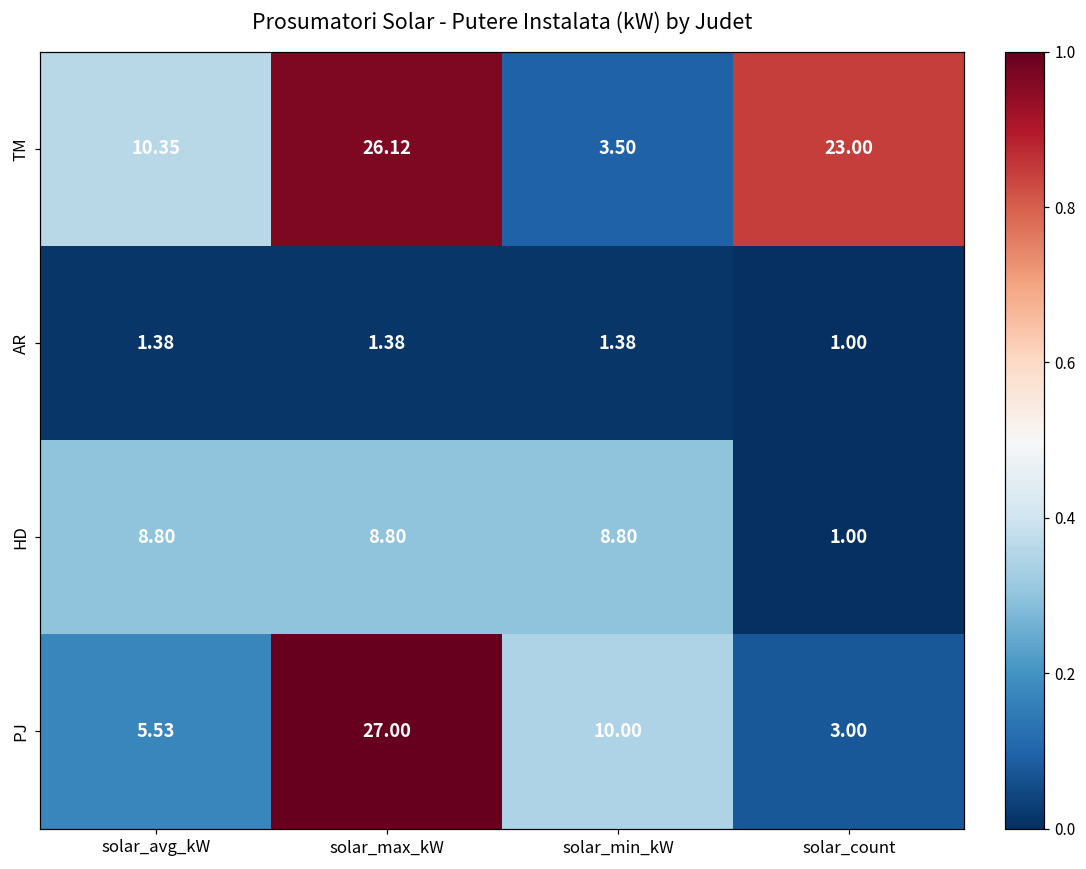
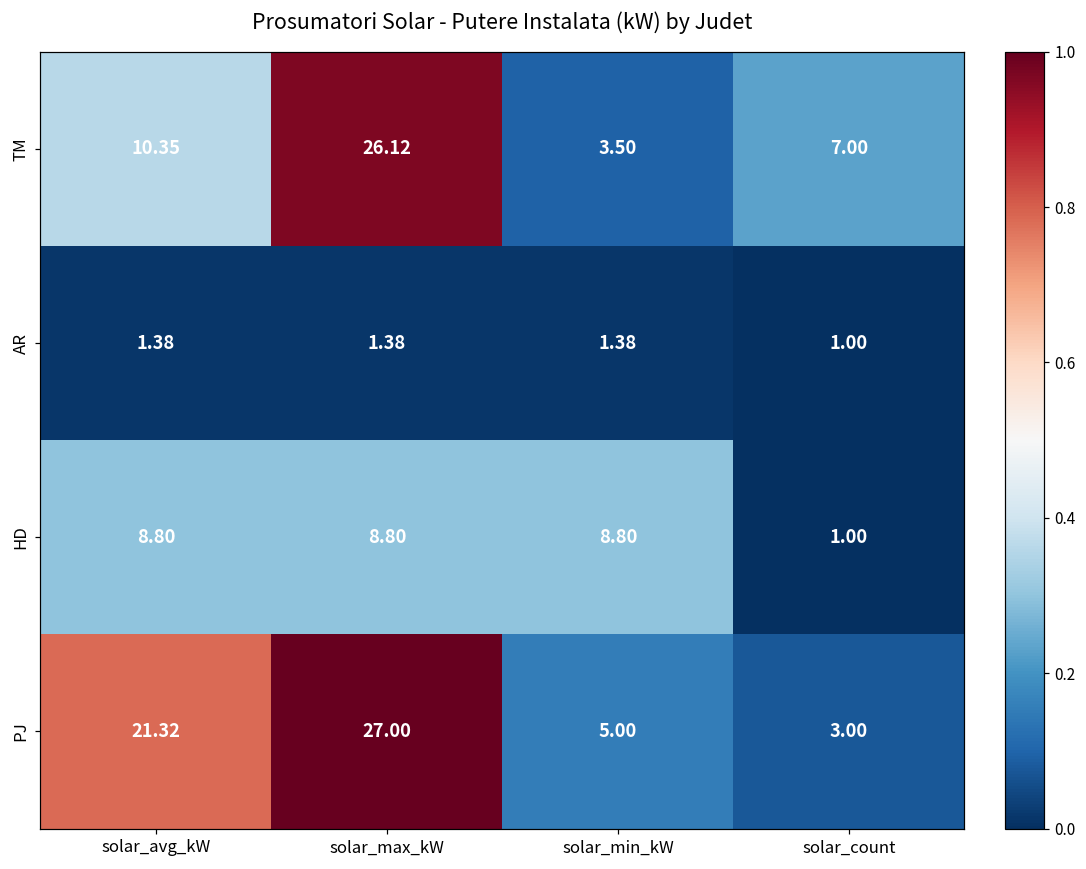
TM, solar_count: 23.00 -> 7.00
PJ, solar_avg_kW: 5.53 -> 21.32
PJ, solar_min_kW: 10.00 -> 5.00
